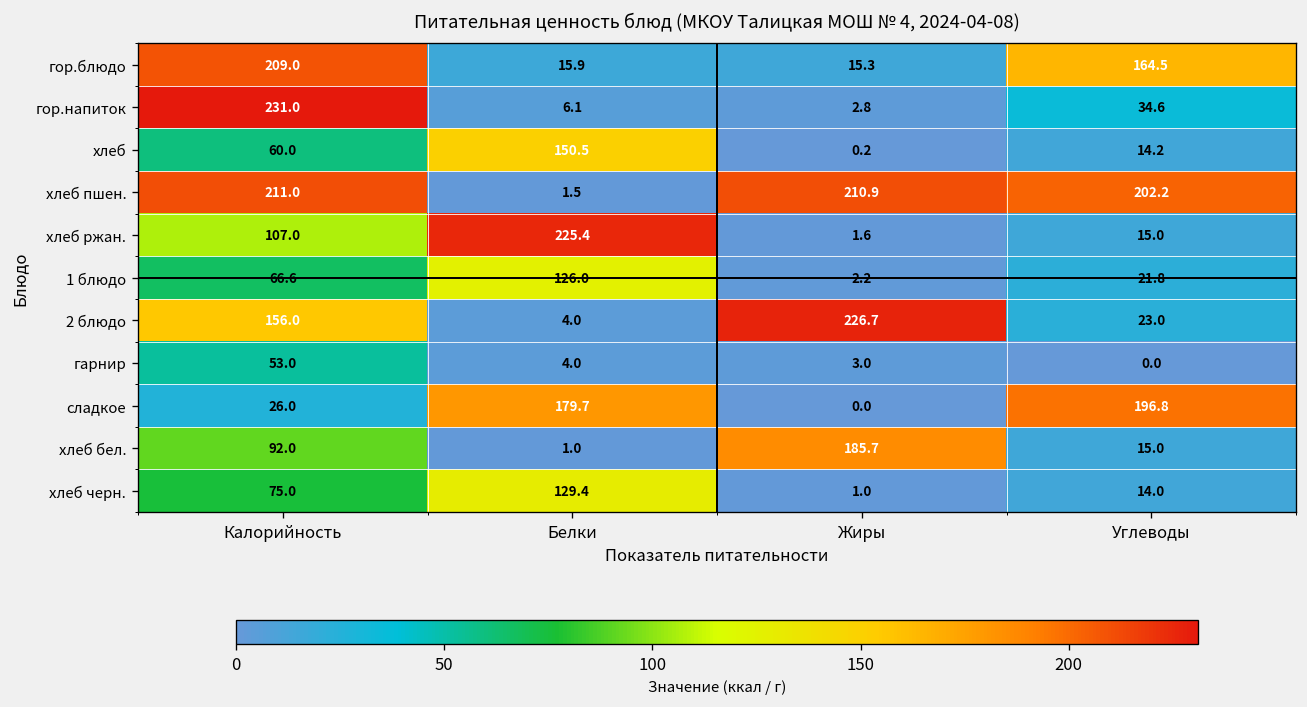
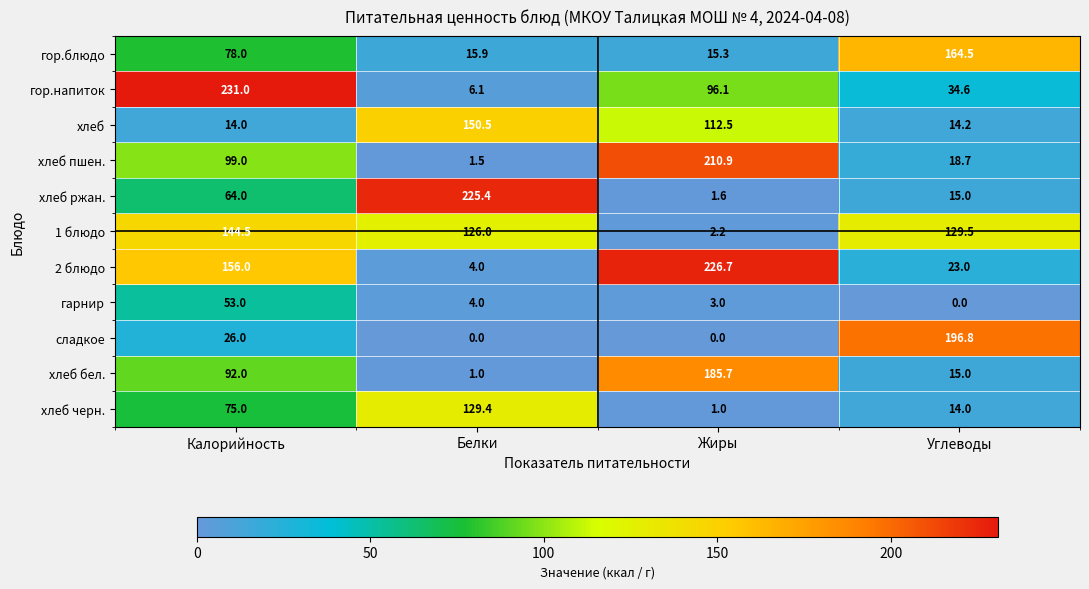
гор.блюдо, Калорийность: 209.0 -> 78.0
гор.напиток, Жиры: 2.8 -> 96.1
хлеб, Калорийность: 60.0 -> 14.0
хлеб, Жиры: 0.2 -> 112.5
хлеб пшен., Калорийность: 211.0 -> 99.0
хлеб пшен., Углеводы: 202.2 -> 18.7
хлеб ржан., Калорийность: 107.0 -> 64.0
1 блюдо, Калорийность: 66.6 -> 144.5
1 блюдо, Углеводы: 21.8 -> 129.5
сладкое, Белки: 179.7 -> 0.0
